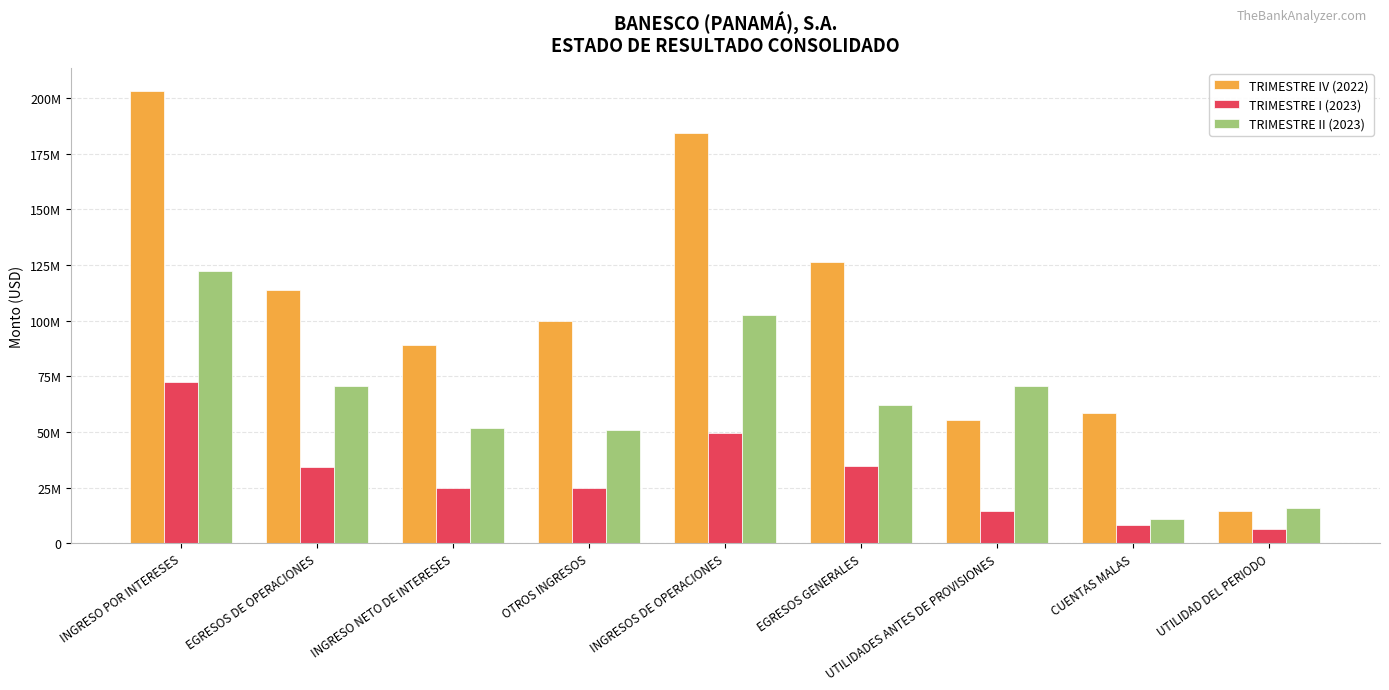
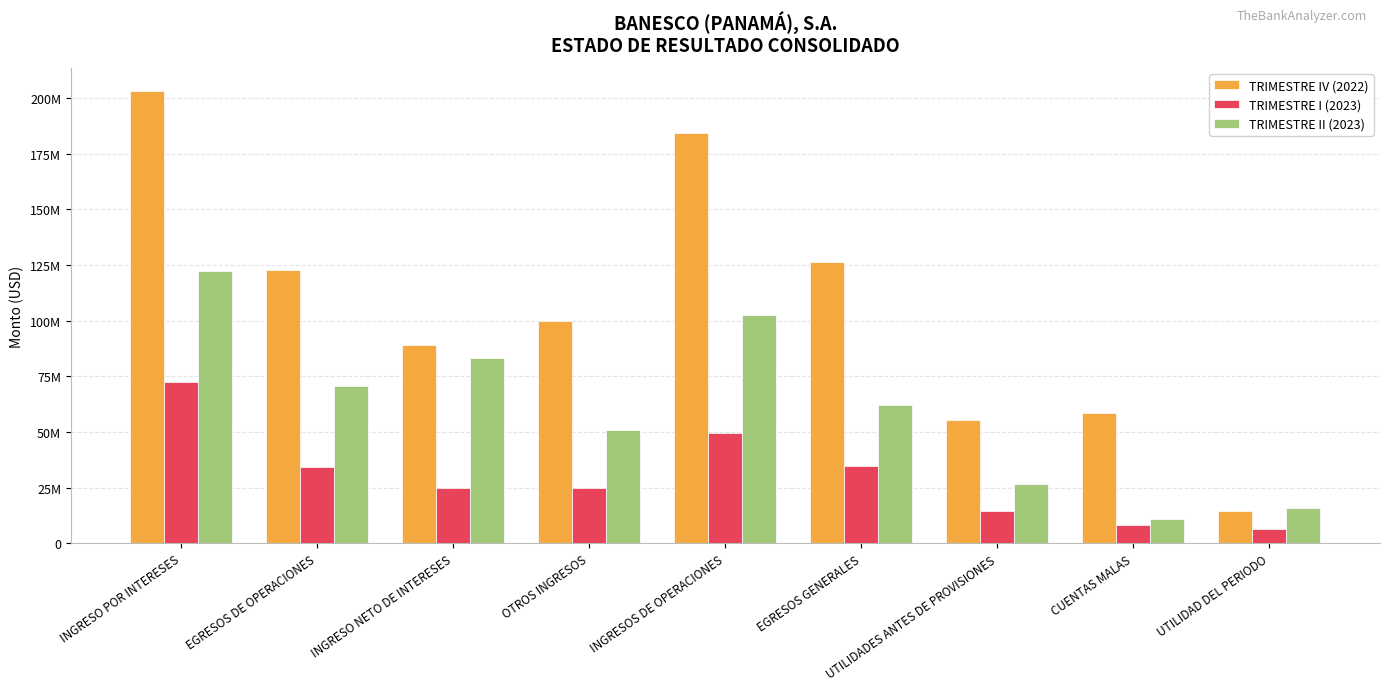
TRIMESTRE IV (2022), EGRESOS DE OPERACIONES: 114000000 -> 123000000
TRIMESTRE II (2023), INGRESO NETO DE INTERESES: 52000000 -> 83000000
TRIMESTRE II (2023), UTILIDADES ANTES DE PROVISIONES: 71000000 -> 27000000
